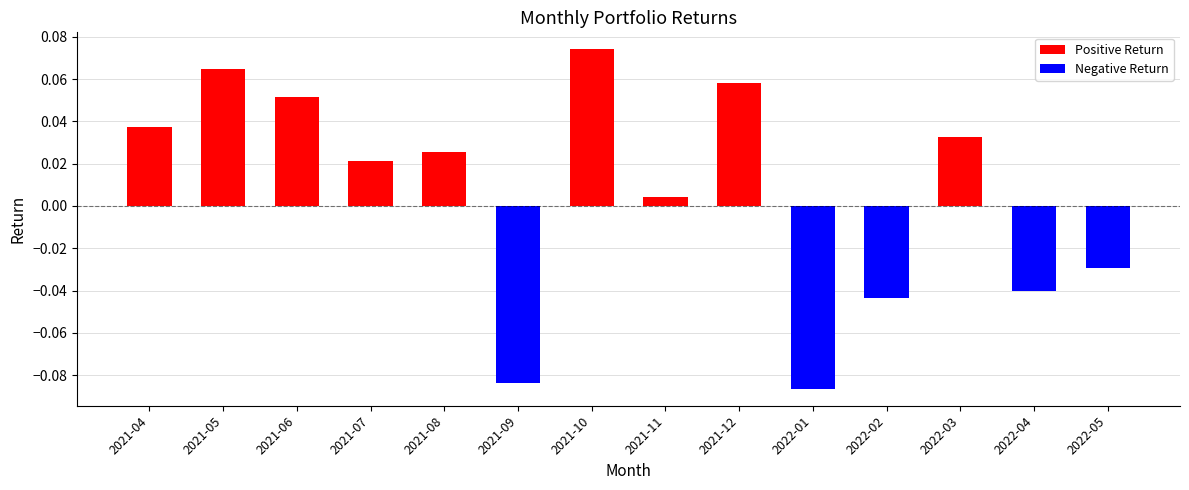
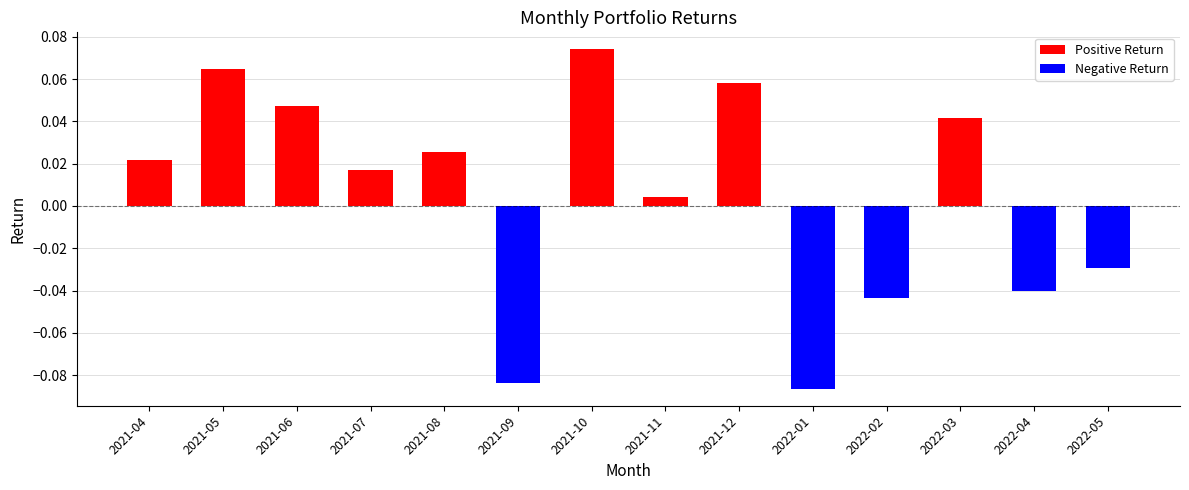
Positive Return, 2021-04: 0.037 -> 0.022
Positive Return, 2021-06: 0.051 -> 0.047
Positive Return, 2021-07: 0.021 -> 0.017
Positive Return, 2022-03: 0.032 -> 0.042
